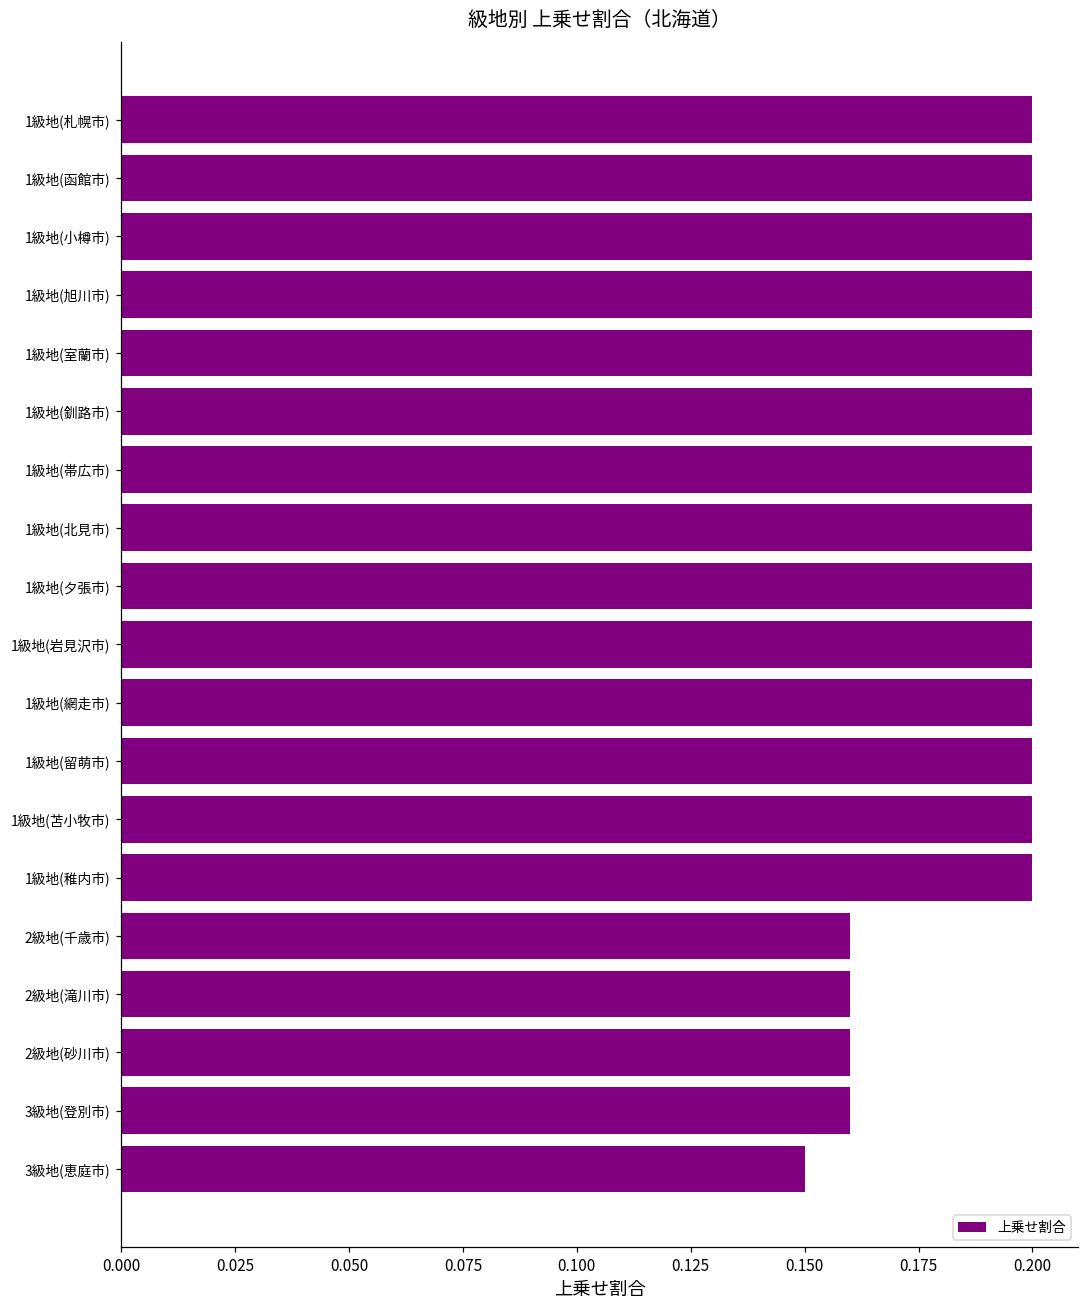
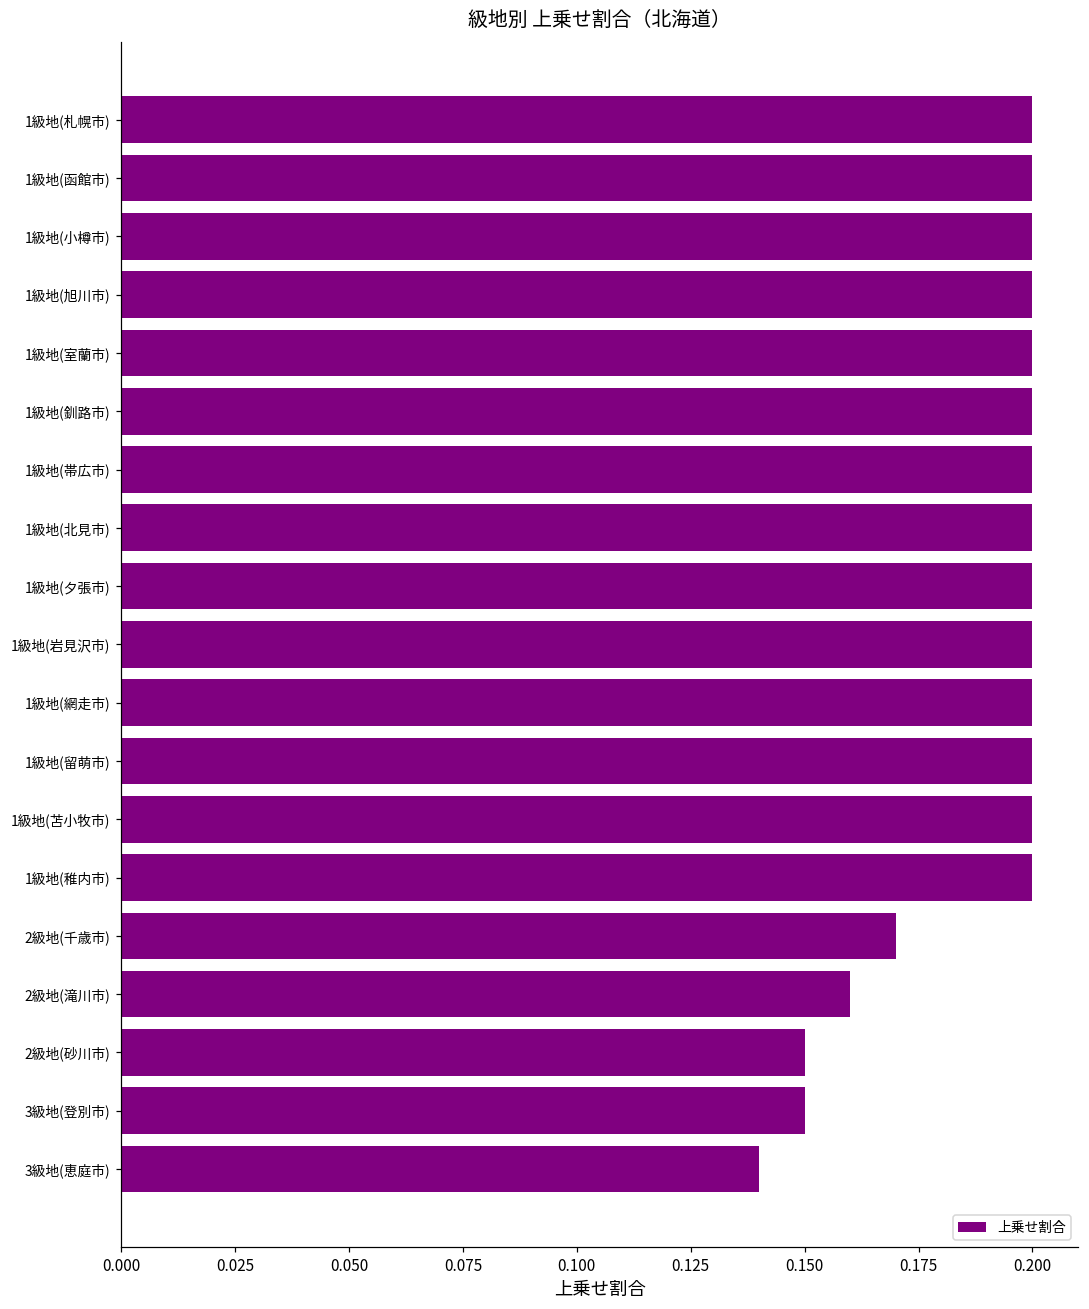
2級地(千歳市): 0.16 -> 0.17
2級地(砂川市): 0.16 -> 0.15
3級地(登別市): 0.16 -> 0.15
3級地(恵庭市): 0.15 -> 0.14
